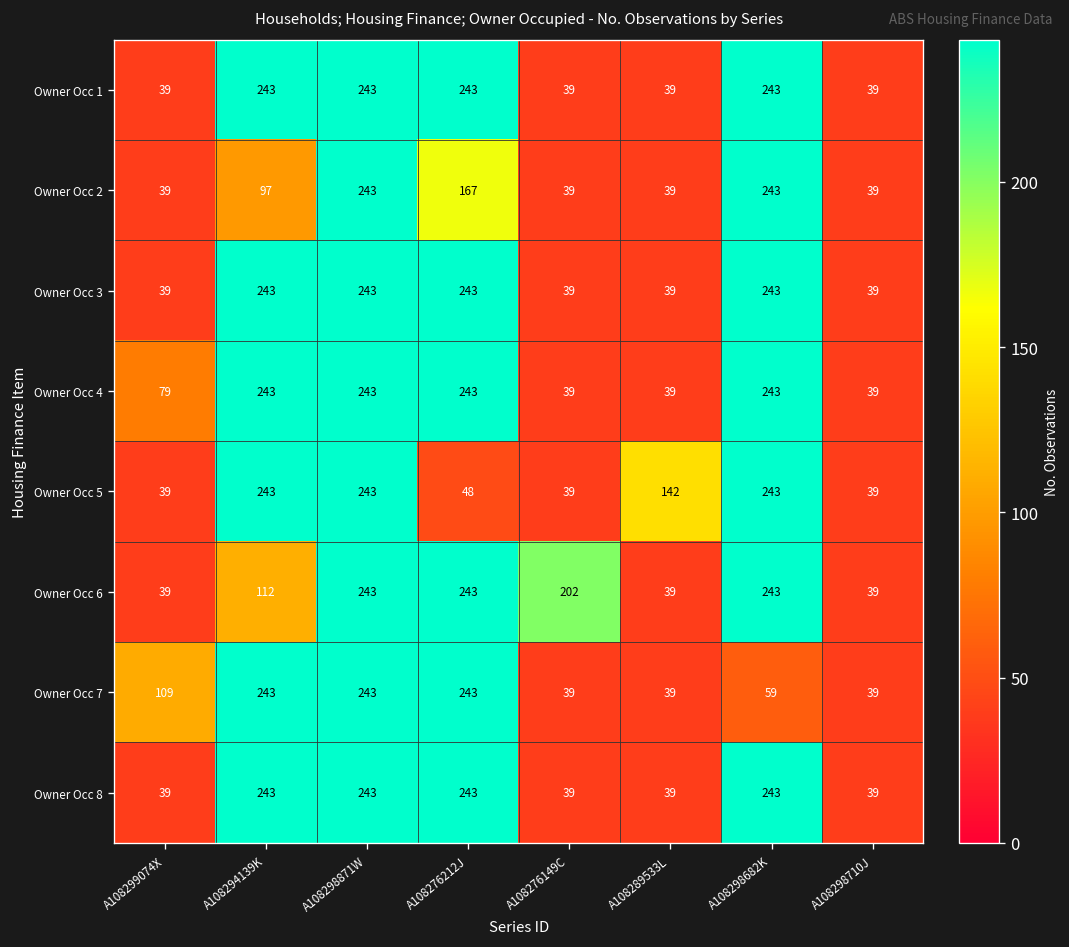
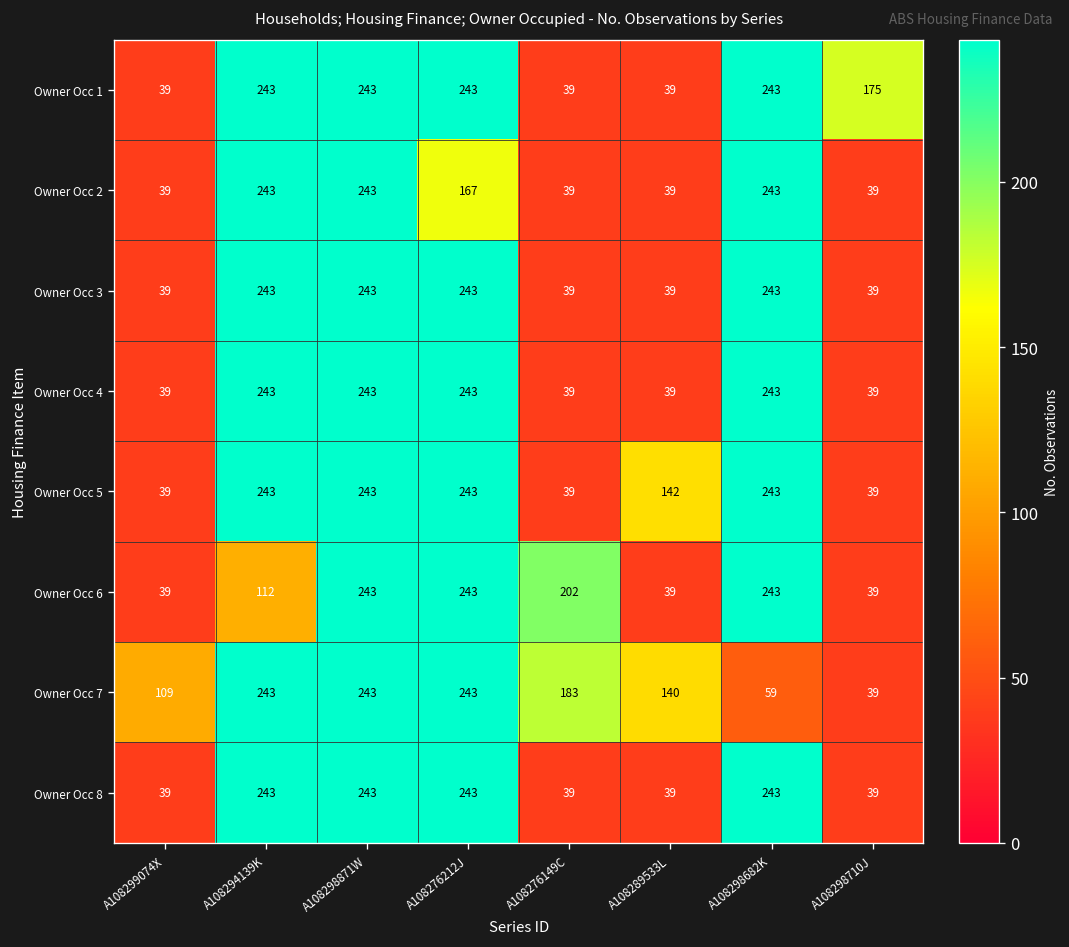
Owner Occ 1, A108298710J: 39 -> 175
Owner Occ 2, A108294139K: 97 -> 243
Owner Occ 4, A108299074X: 79 -> 39
Owner Occ 5, A108276212J: 48 -> 243
Owner Occ 7, A108276149C: 39 -> 183
Owner Occ 7, A108289533L: 39 -> 140
